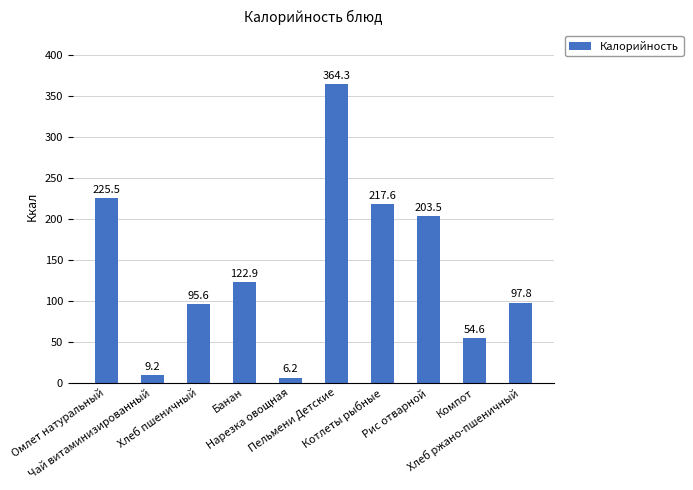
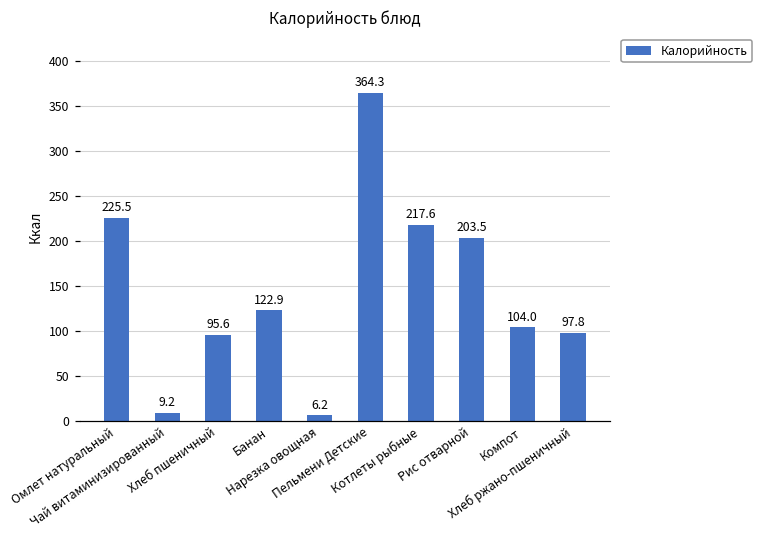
Компот: 54.6 -> 104.0
